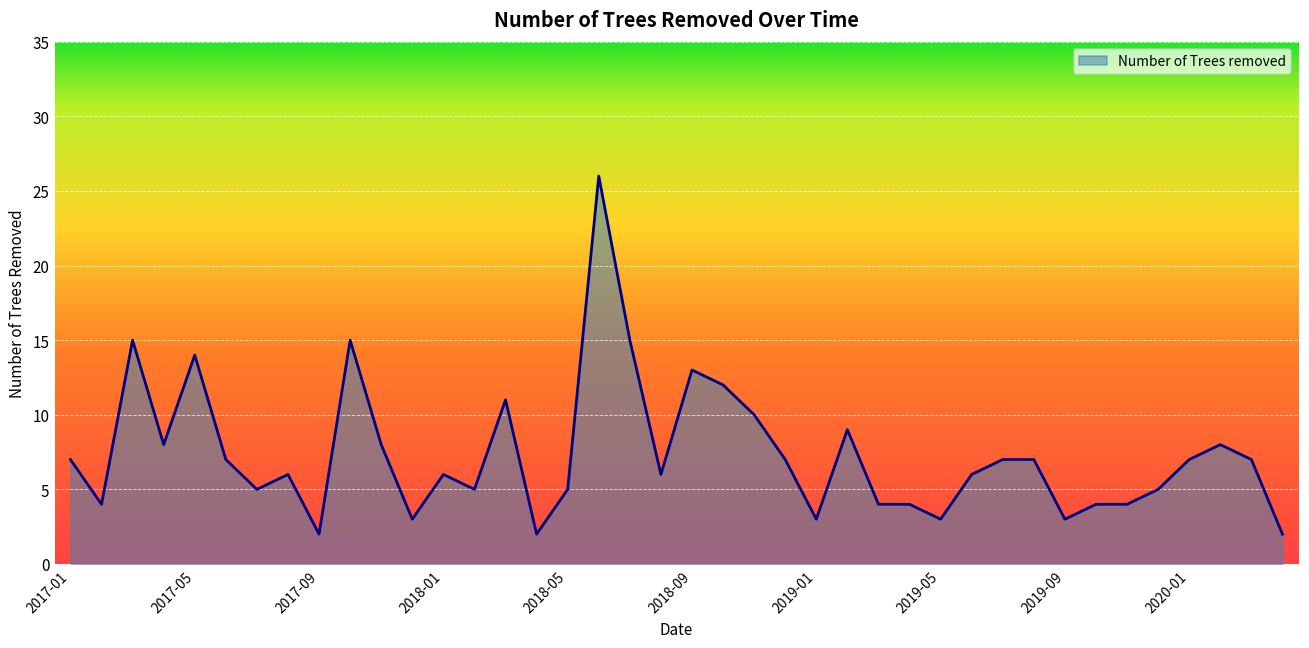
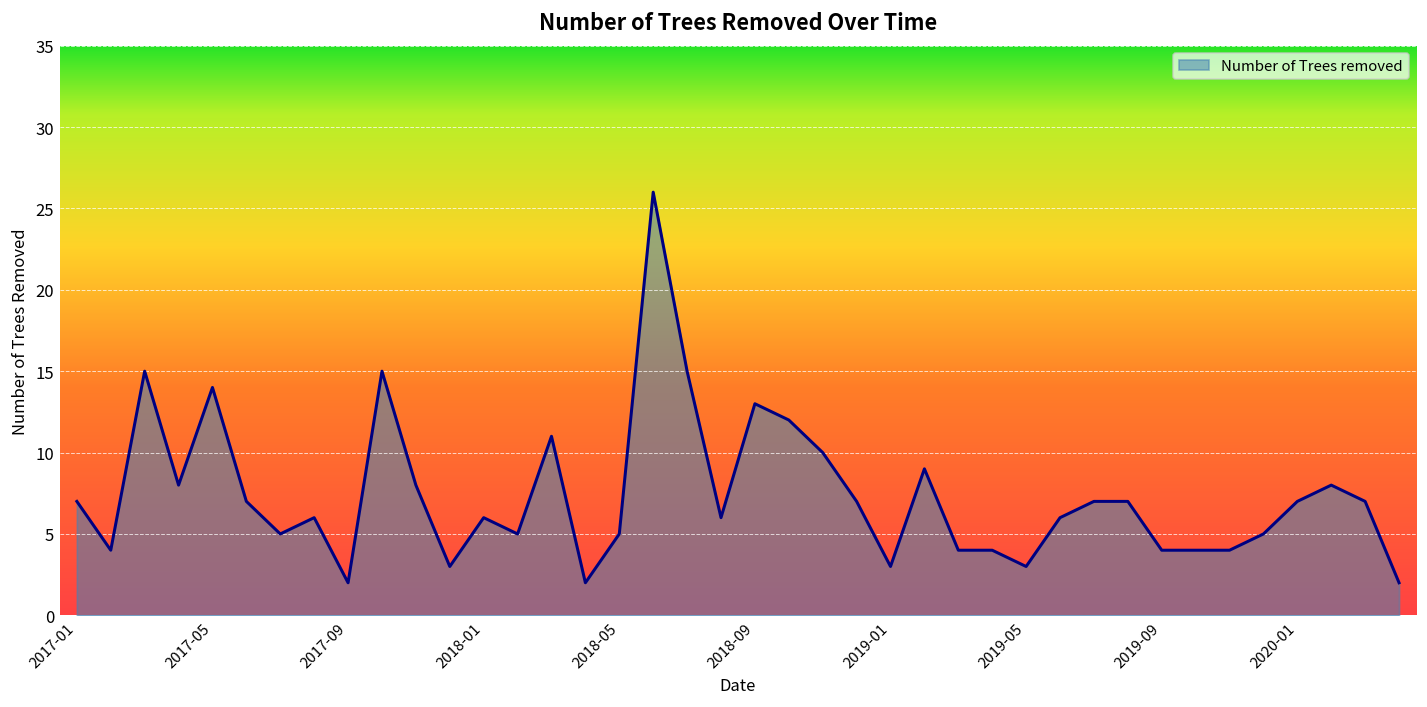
2019-09: 3 -> 4
